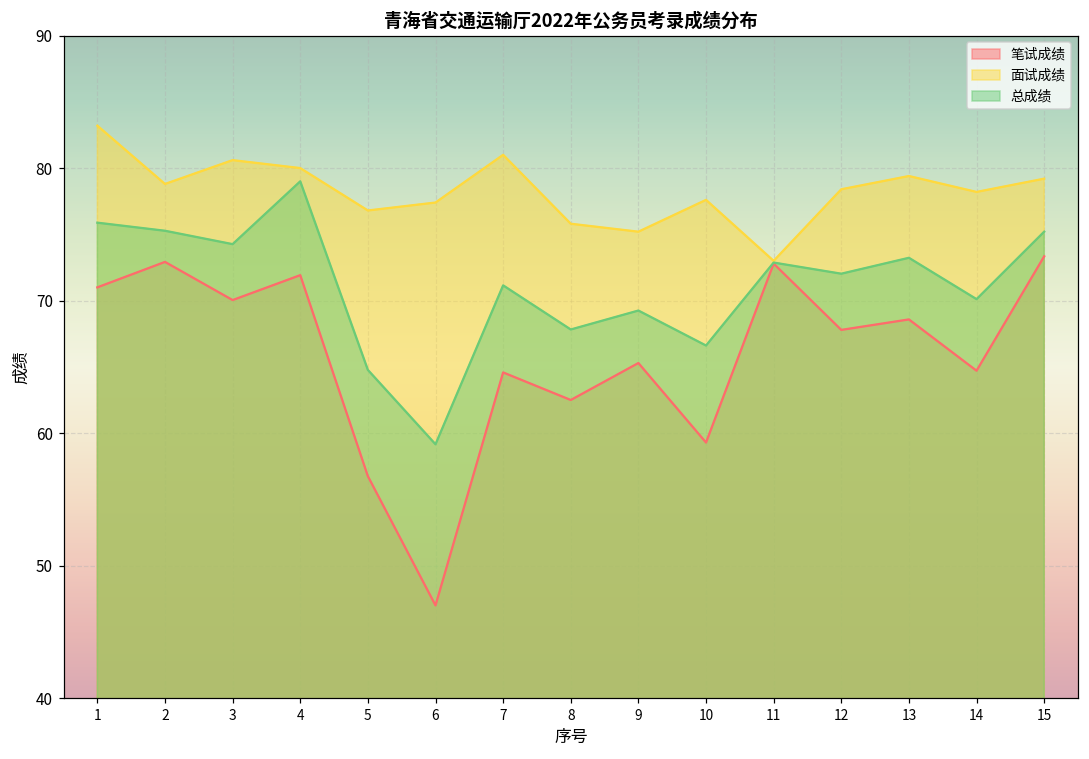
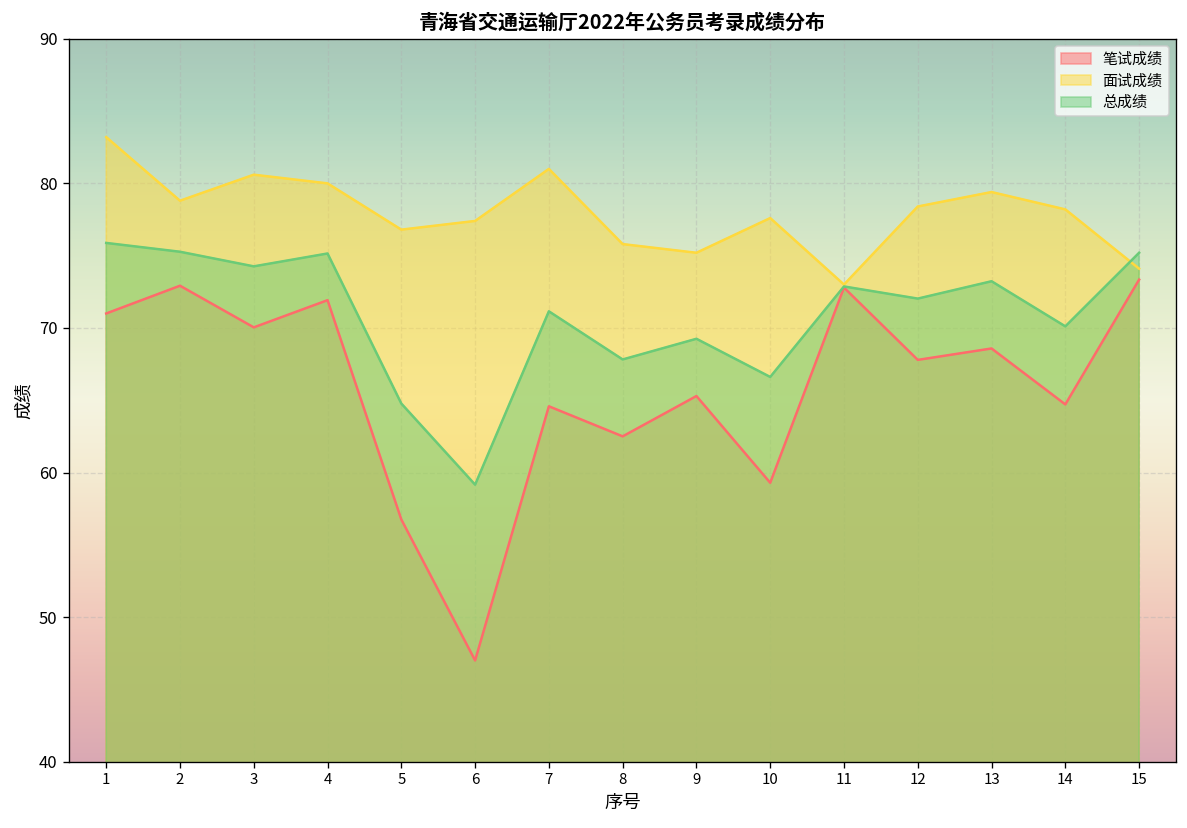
总成绩, 4: 79.0 -> 75.2
面试成绩, 15: 79.2 -> 74.1
